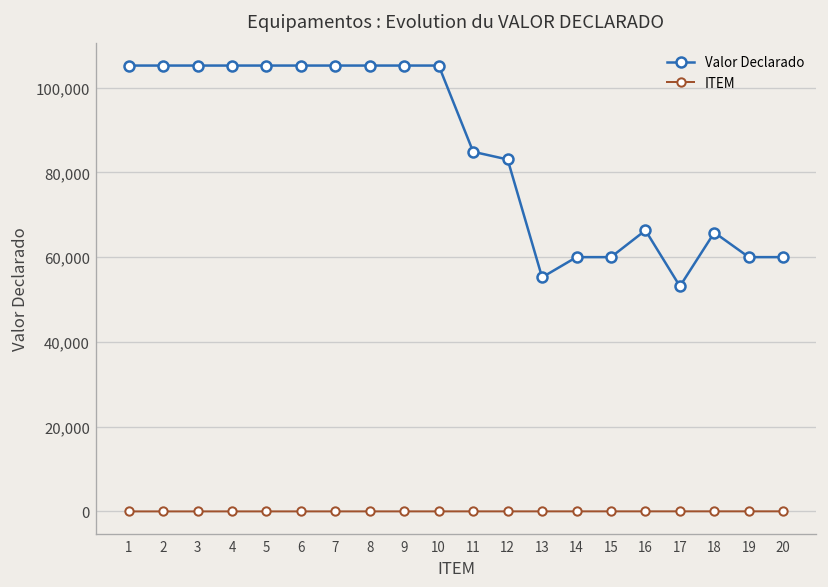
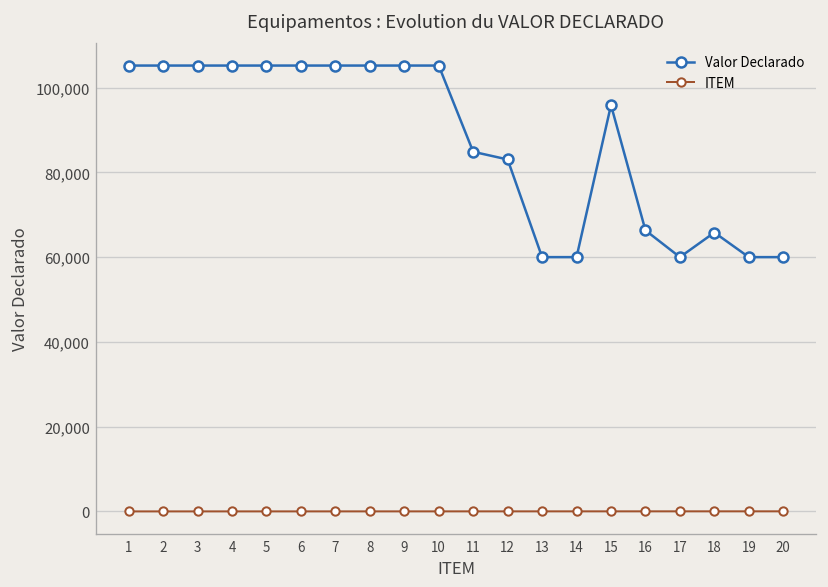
Valor Declarado, 13: 55,000 -> 60,000
Valor Declarado, 15: 60,000 -> 96,000
Valor Declarado, 17: 53,000 -> 60,000
